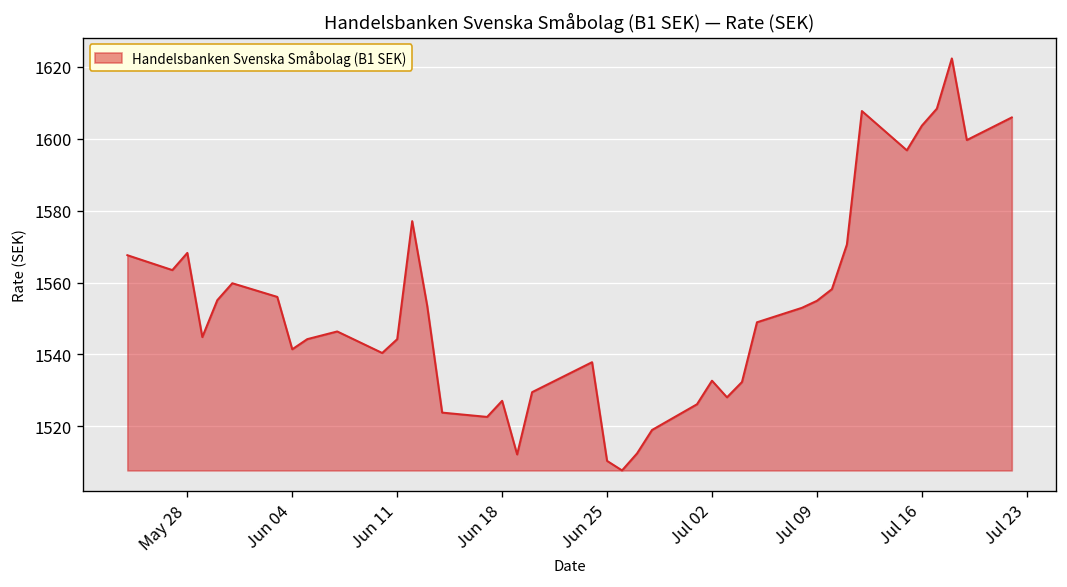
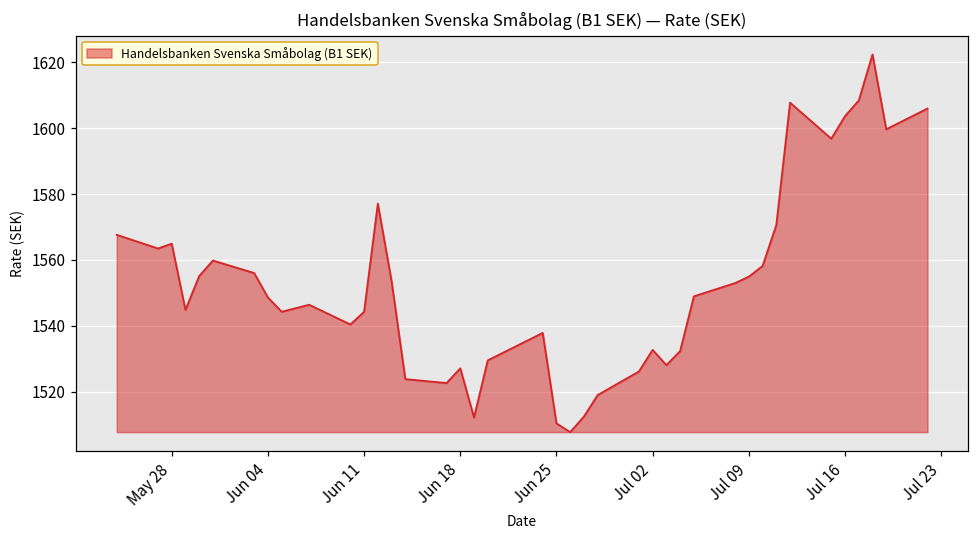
May 28: 1568 -> 1565
Jun 04: 1541 -> 1549
